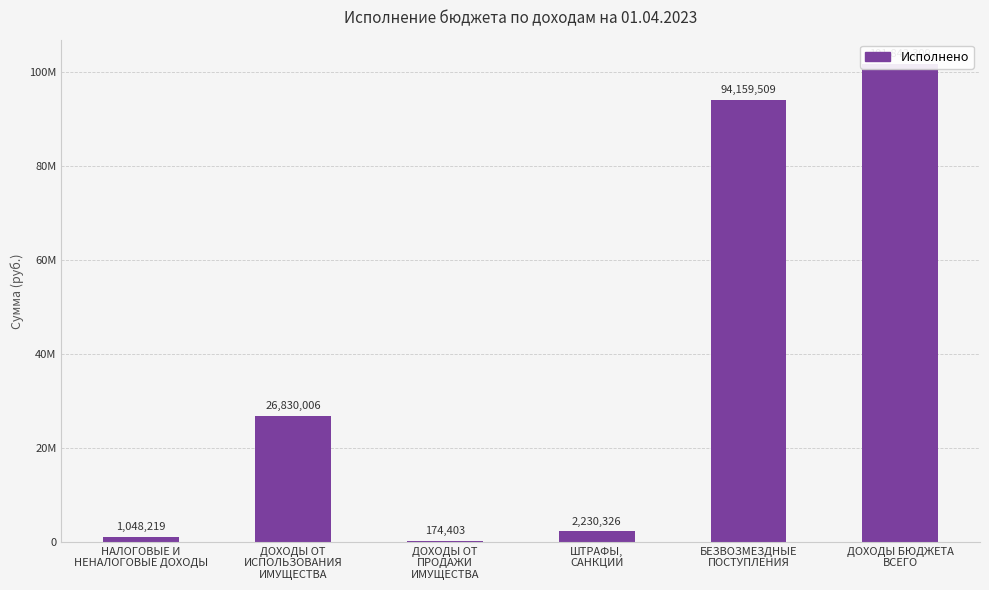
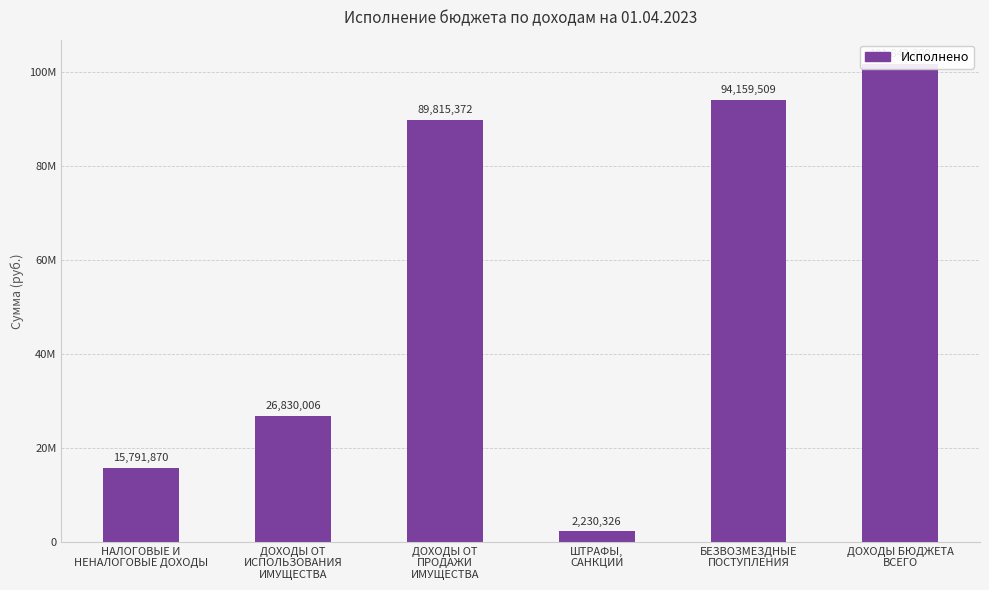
НАЛОГОВЫЕ И НЕНАЛОГОВЫЕ ДОХОДЫ: 1,048,219 -> 15,791,870
ДОХОДЫ ОТ ПРОДАЖИ ИМУЩЕСТВА: 174,403 -> 89,815,372
